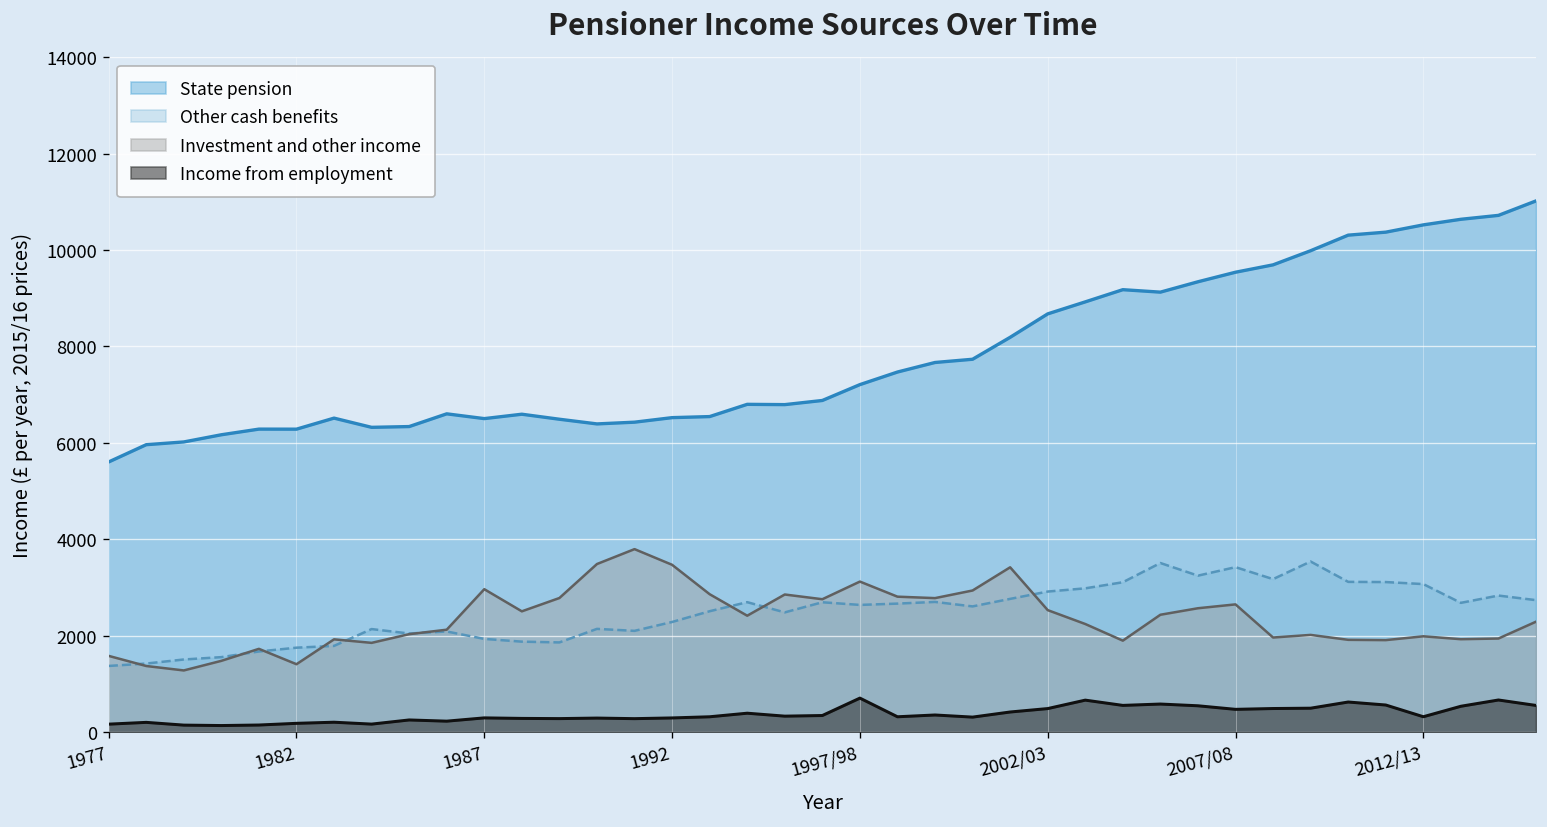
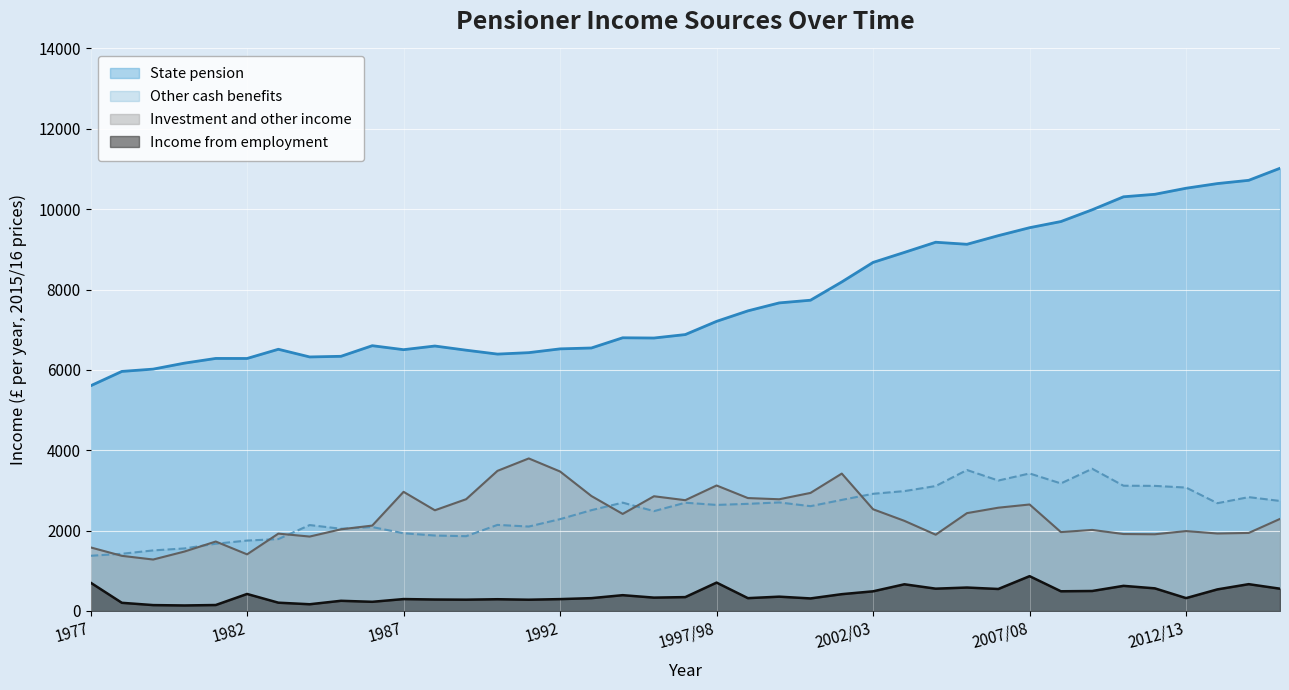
Income from employment, 1977: 200 -> 700
Income from employment, 1982: 200 -> 400
Income from employment, 2007/08: 500 -> 900
